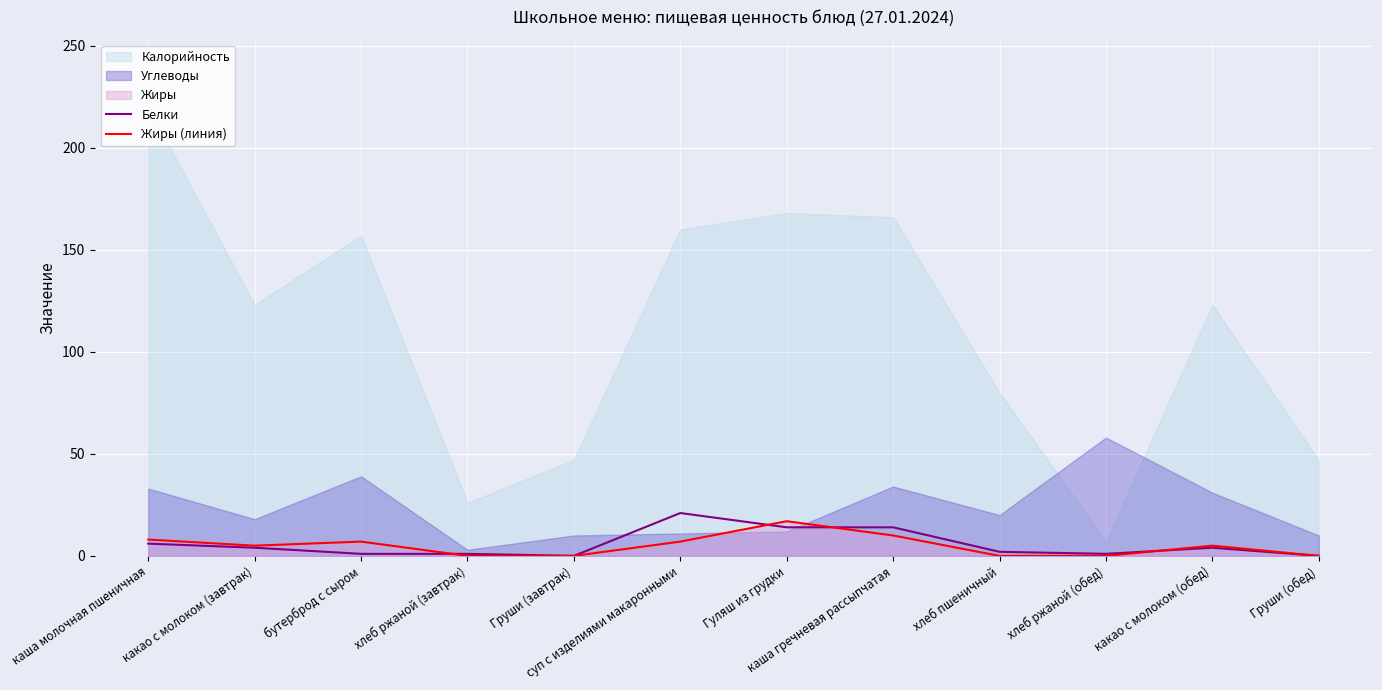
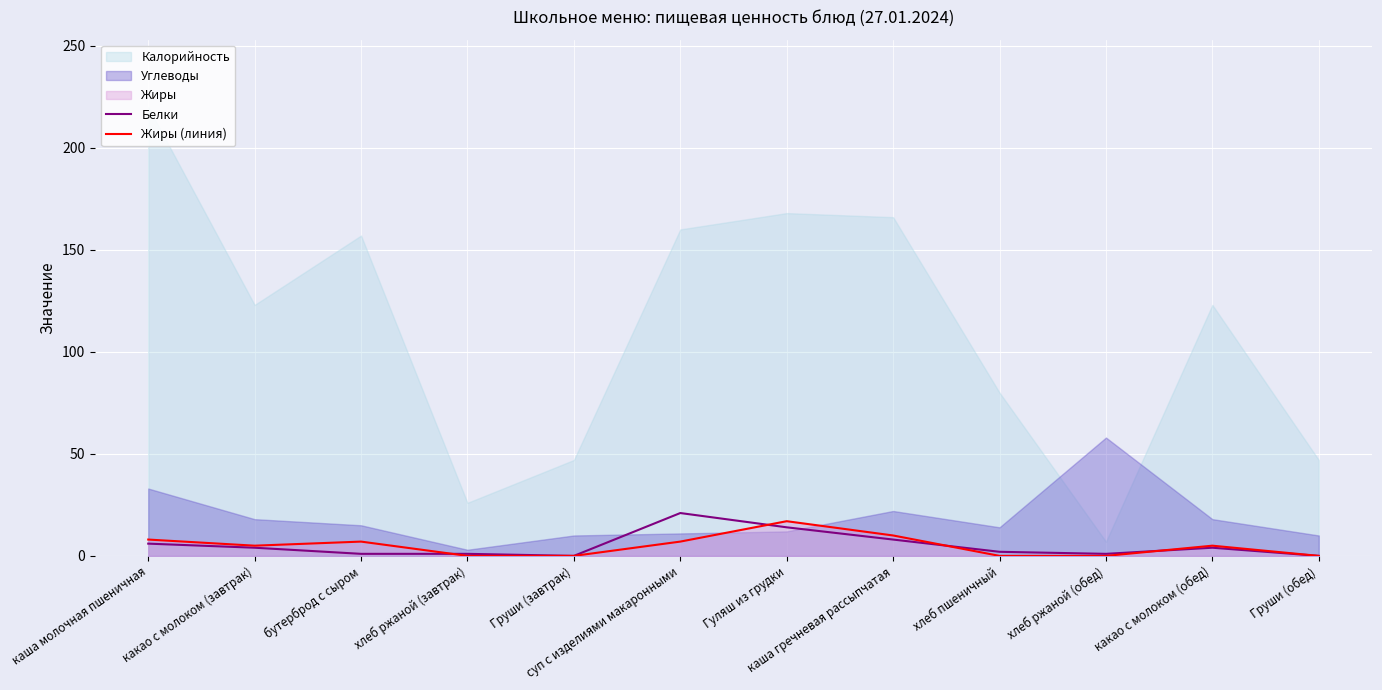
Углеводы, бутерброд с сыром: 39 -> 15
Белки, каша гречневая рассыпчатая: 14 -> 8
Углеводы, каша гречневая рассыпчатая: 34 -> 22
Углеводы, хлеб пшеничный: 20 -> 14
Углеводы, какао с молоком (обед): 31 -> 18
